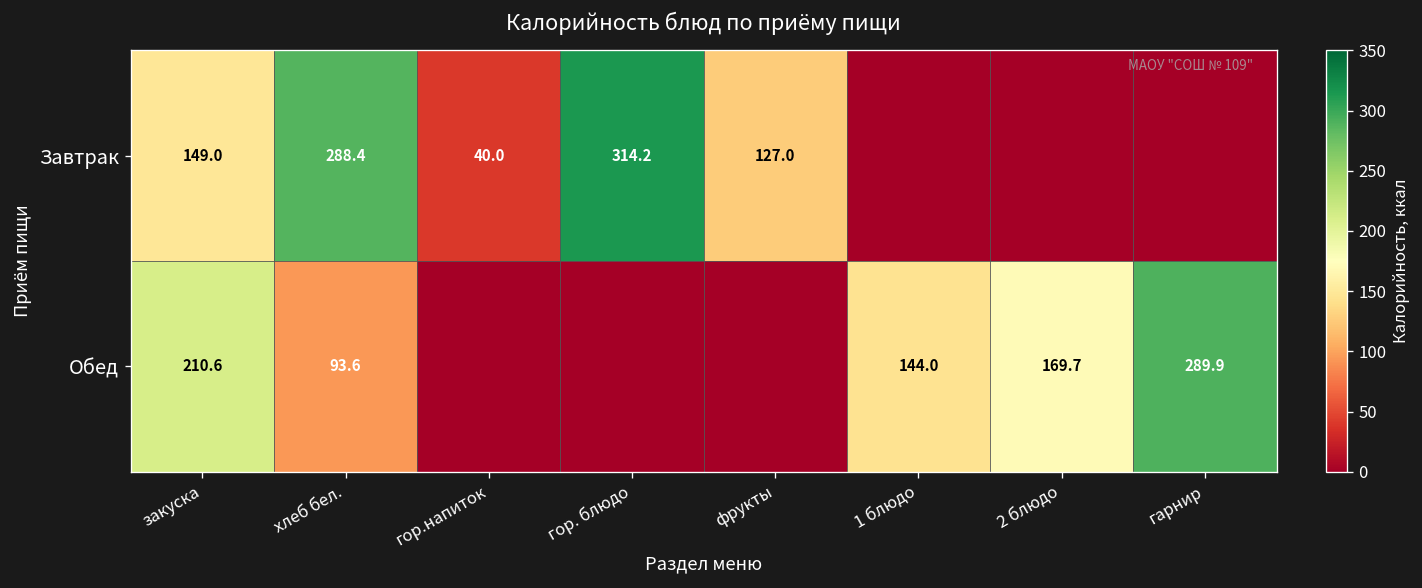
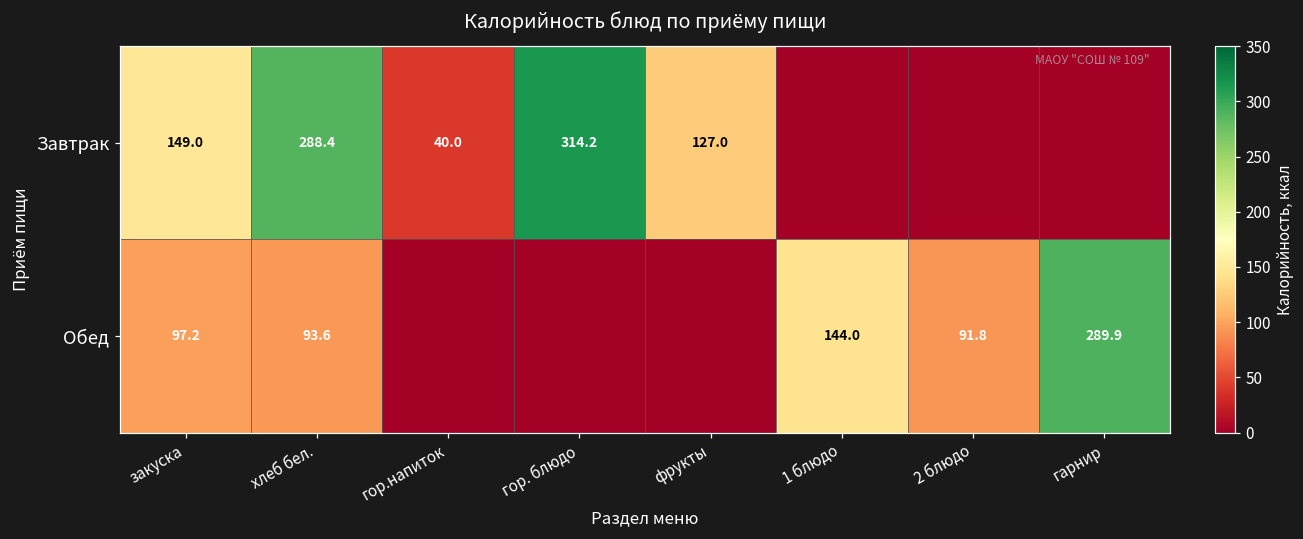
Обед, закуска: 210.6 -> 97.2
Обед, 2 блюдо: 169.7 -> 91.8
